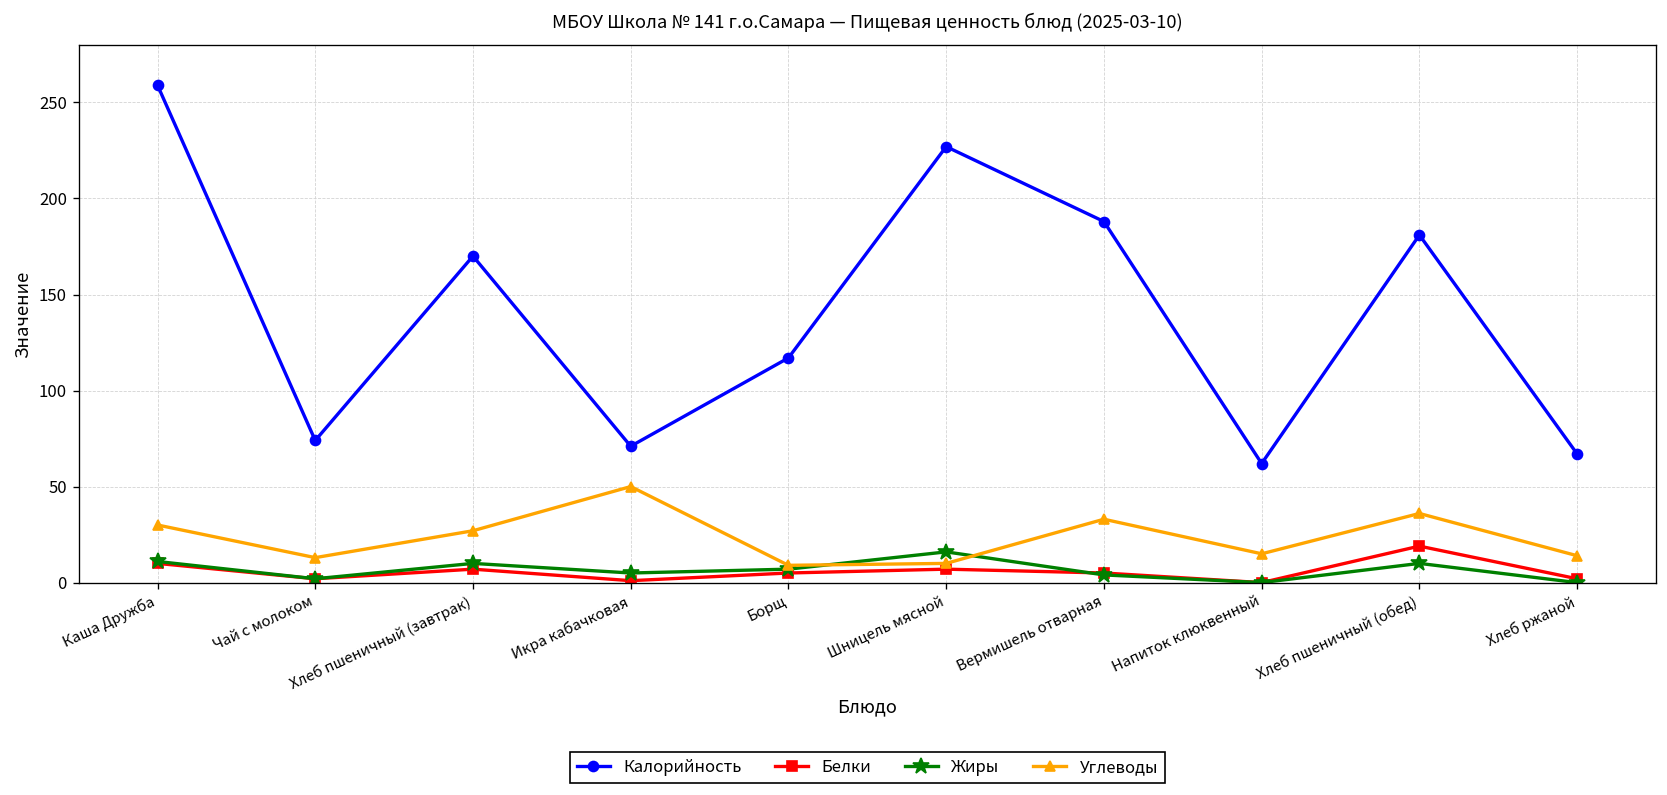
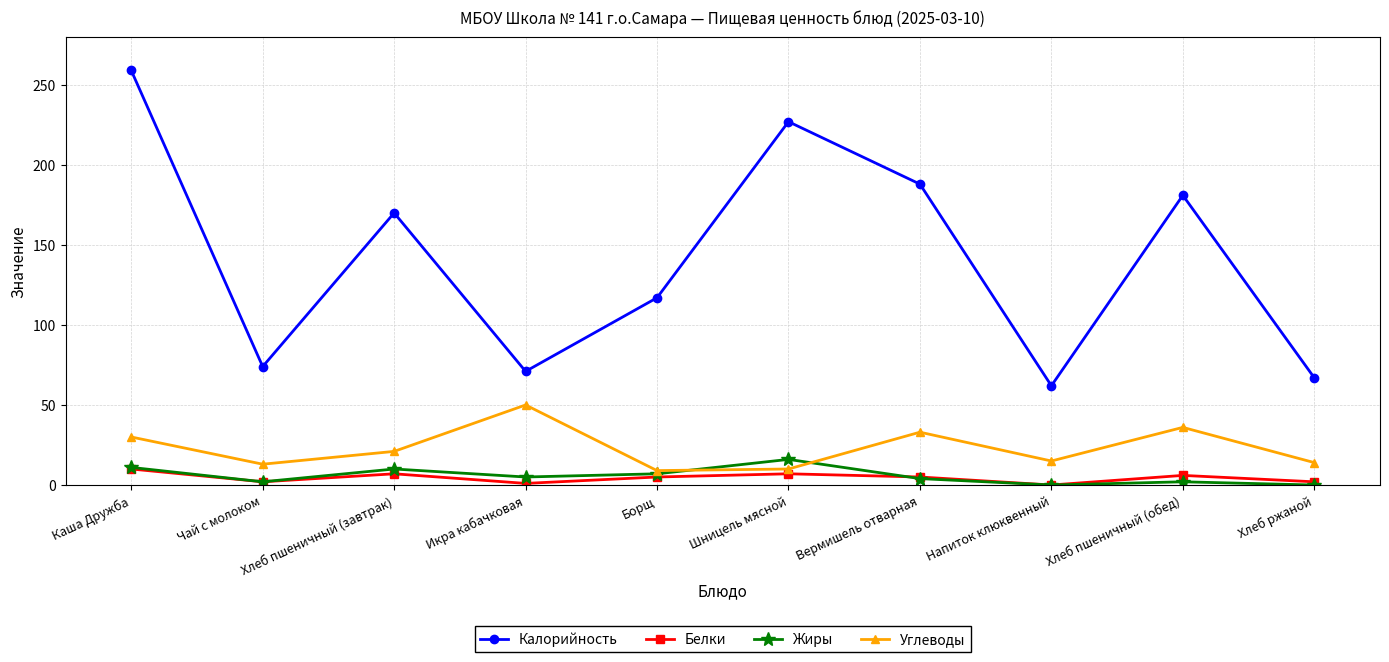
Углеводы, Хлеб пшеничный (завтрак): 27 -> 21
Белки, Хлеб пшеничный (обед): 19 -> 6
Жиры, Хлеб пшеничный (обед): 10 -> 2
